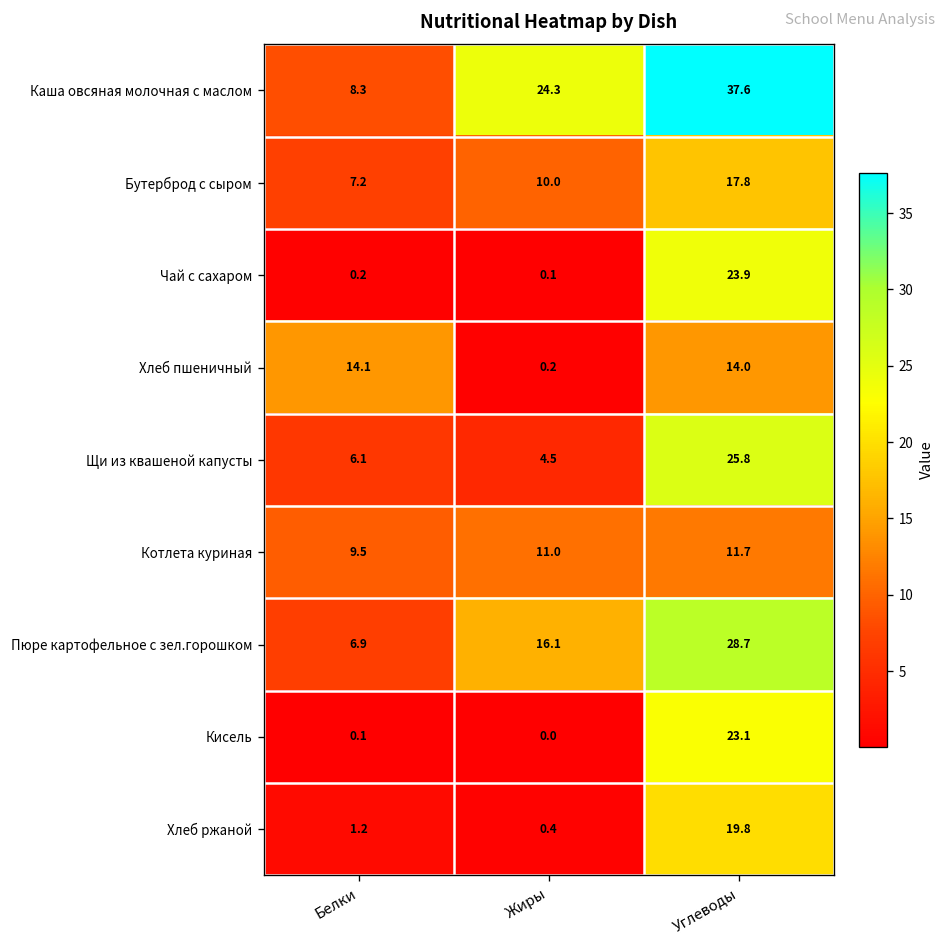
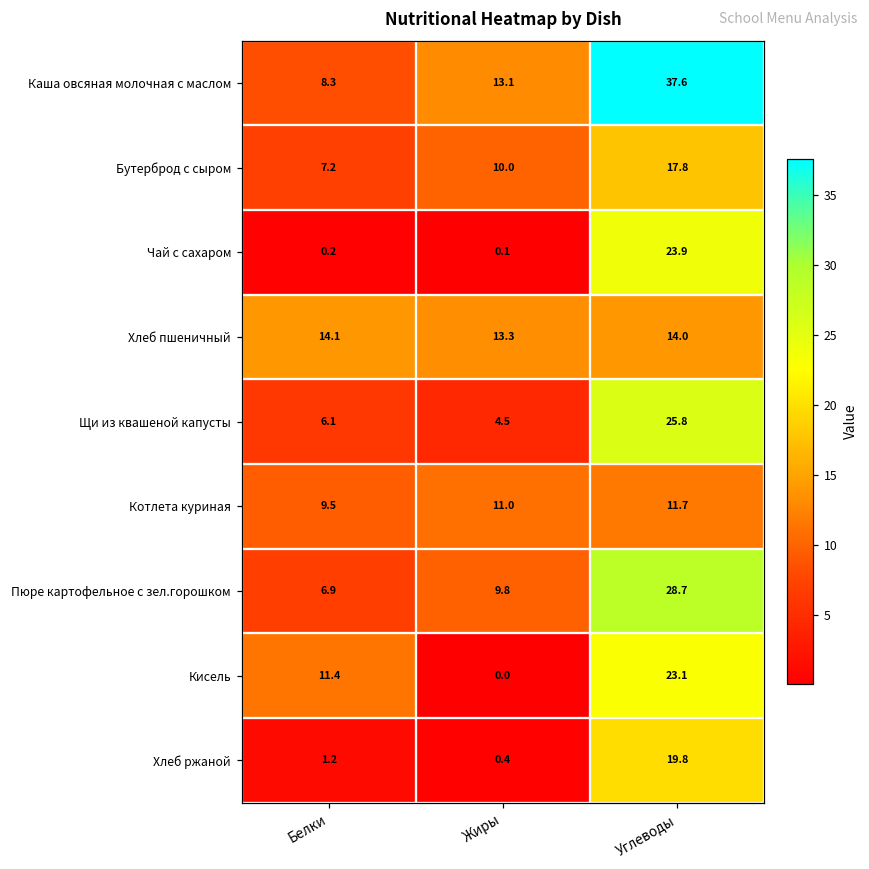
Каша овсяная молочная с маслом, Жиры: 24.3 -> 13.1
Хлеб пшеничный, Жиры: 0.2 -> 13.3
Пюре картофельное с зел.горошком, Жиры: 16.1 -> 9.8
Кисель, Белки: 0.1 -> 11.4
